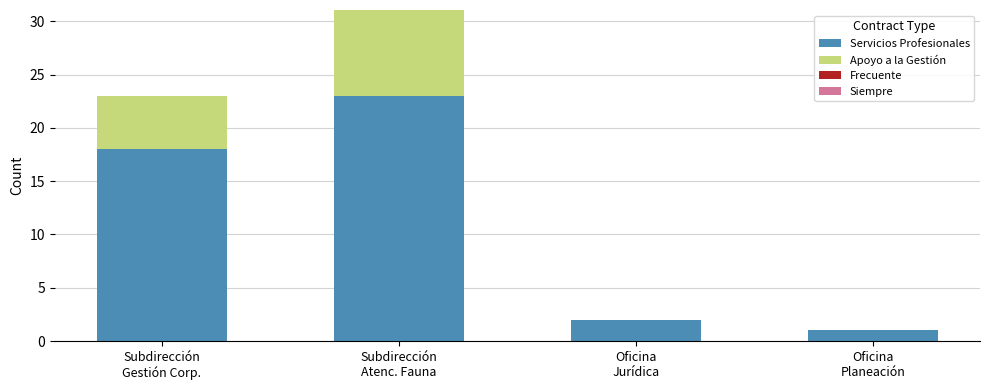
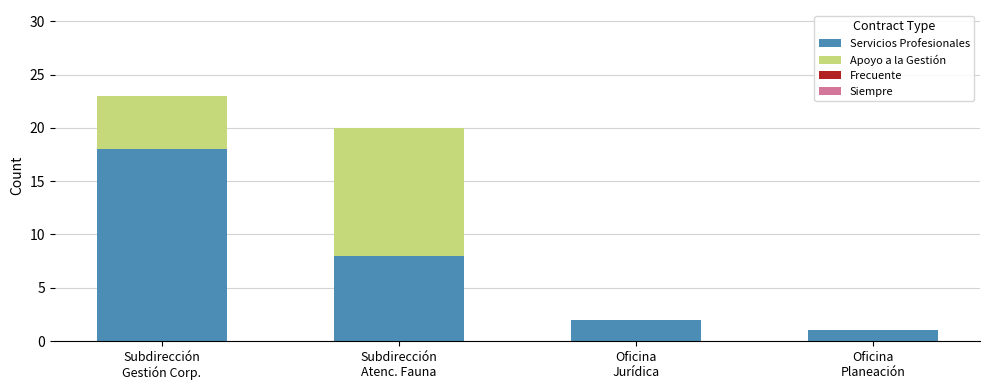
Servicios Profesionales, Subdirección Atenc. Fauna: 23 -> 8
